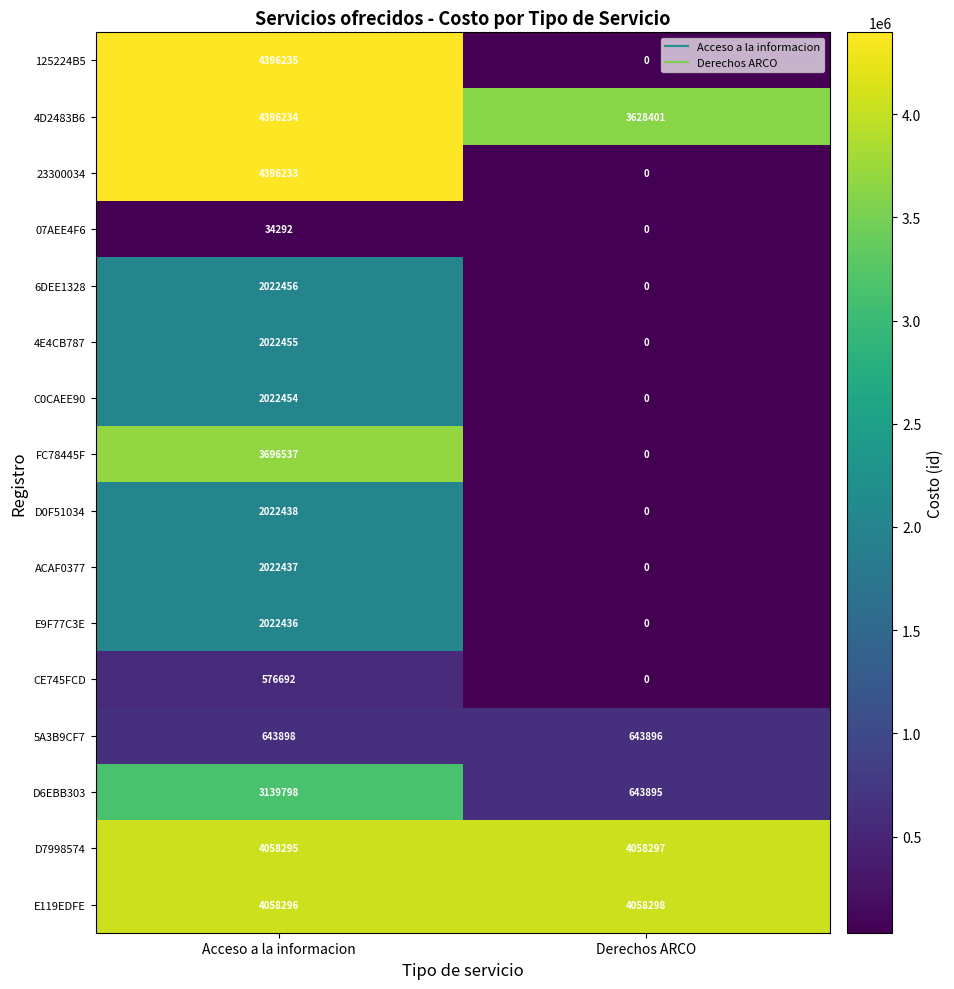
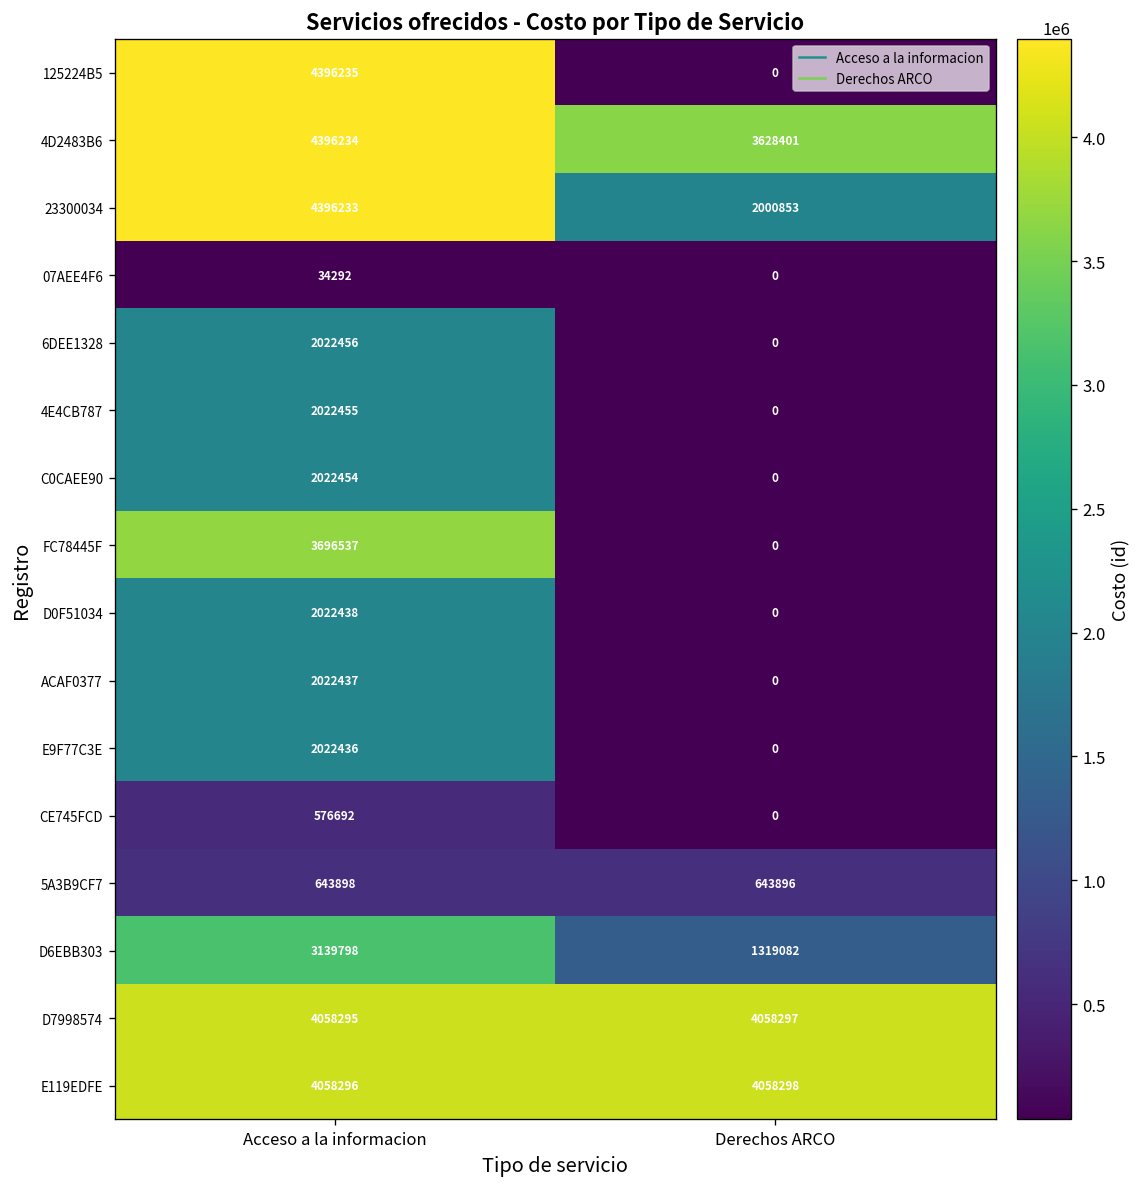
23300034, Derechos ARCO: 0 -> 2000853
D6EBB303, Derechos ARCO: 643895 -> 1319082
